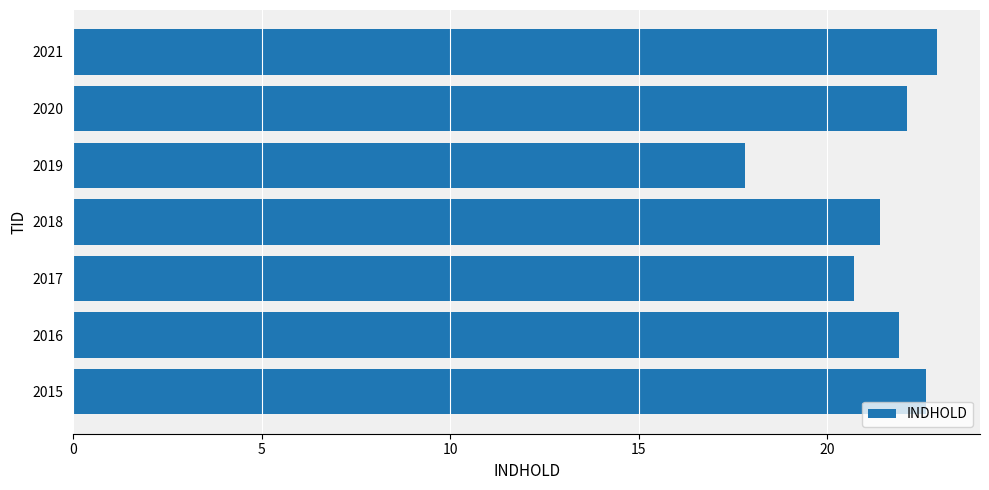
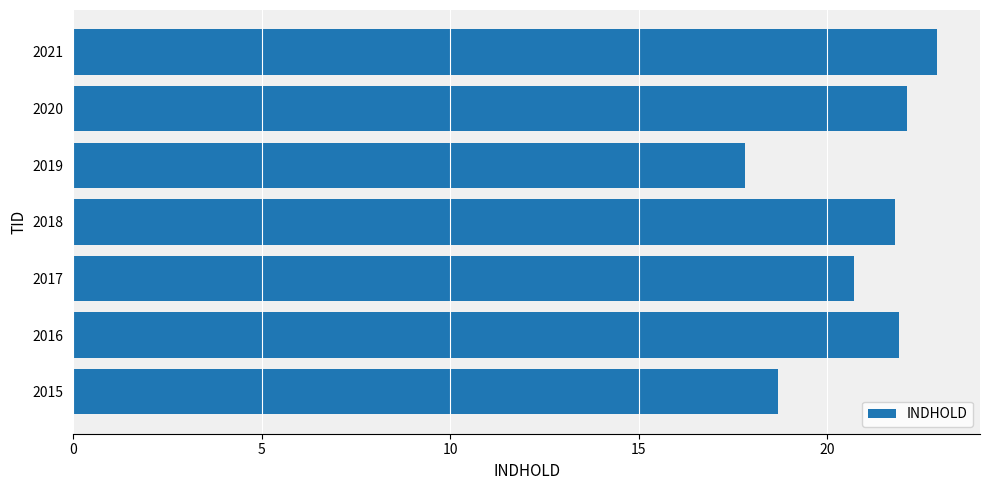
2018: 21.4 -> 21.8
2015: 22.6 -> 18.7
